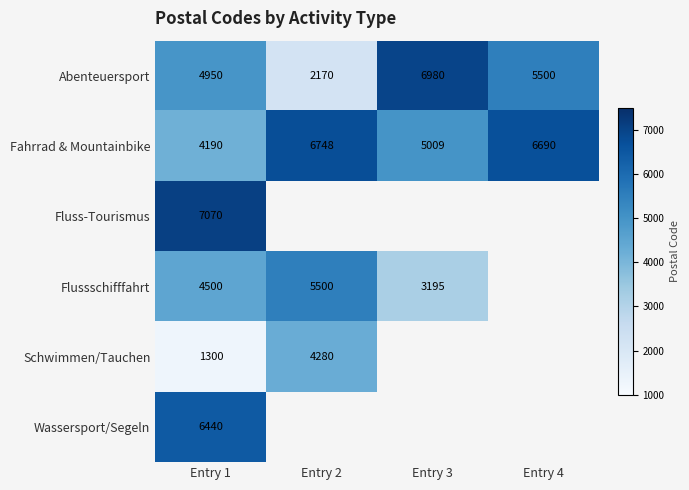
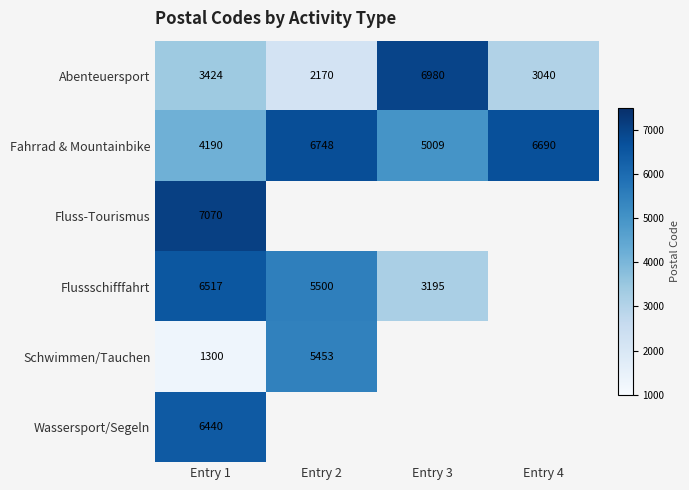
Abenteuersport, Entry 1: 4950 -> 3424
Abenteuersport, Entry 4: 5500 -> 3040
Flussschifffahrt, Entry 1: 4500 -> 6517
Schwimmen/Tauchen, Entry 2: 4280 -> 5453
